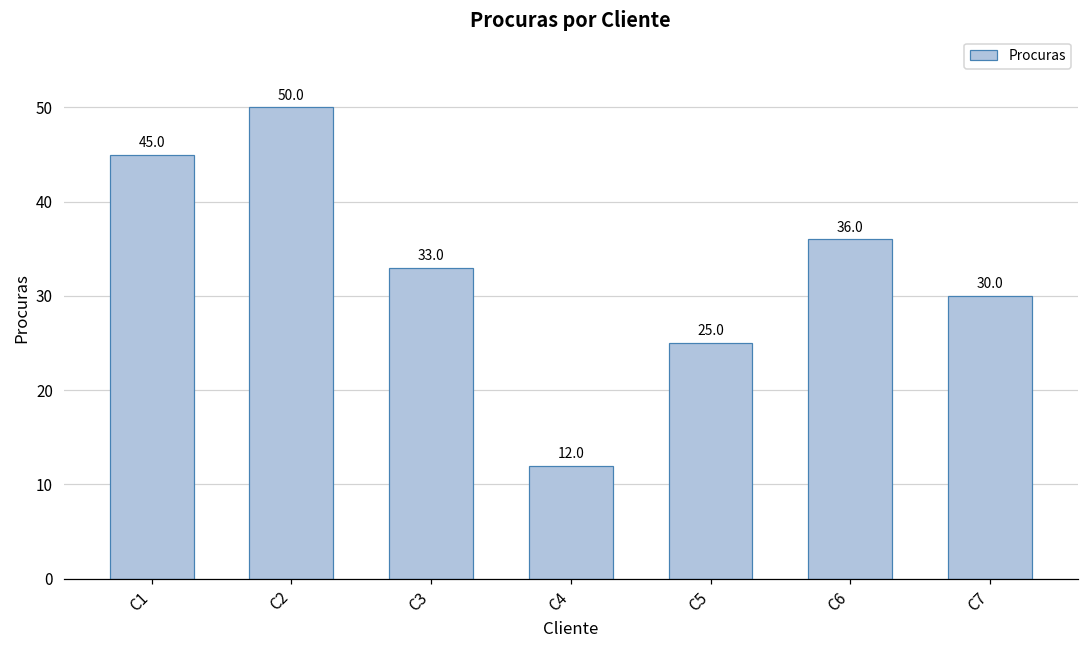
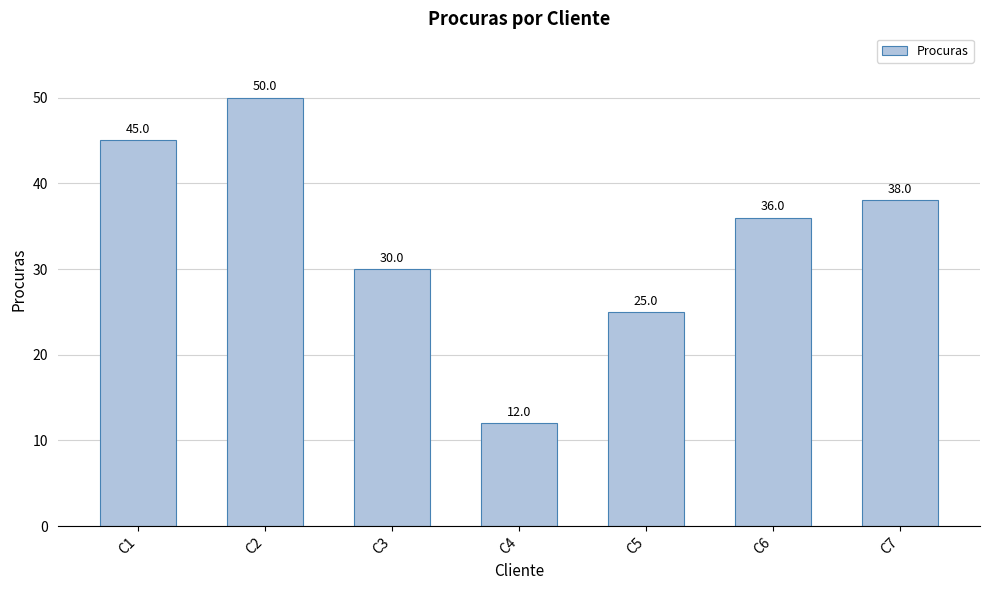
C3: 33.0 -> 30.0
C7: 30.0 -> 38.0
